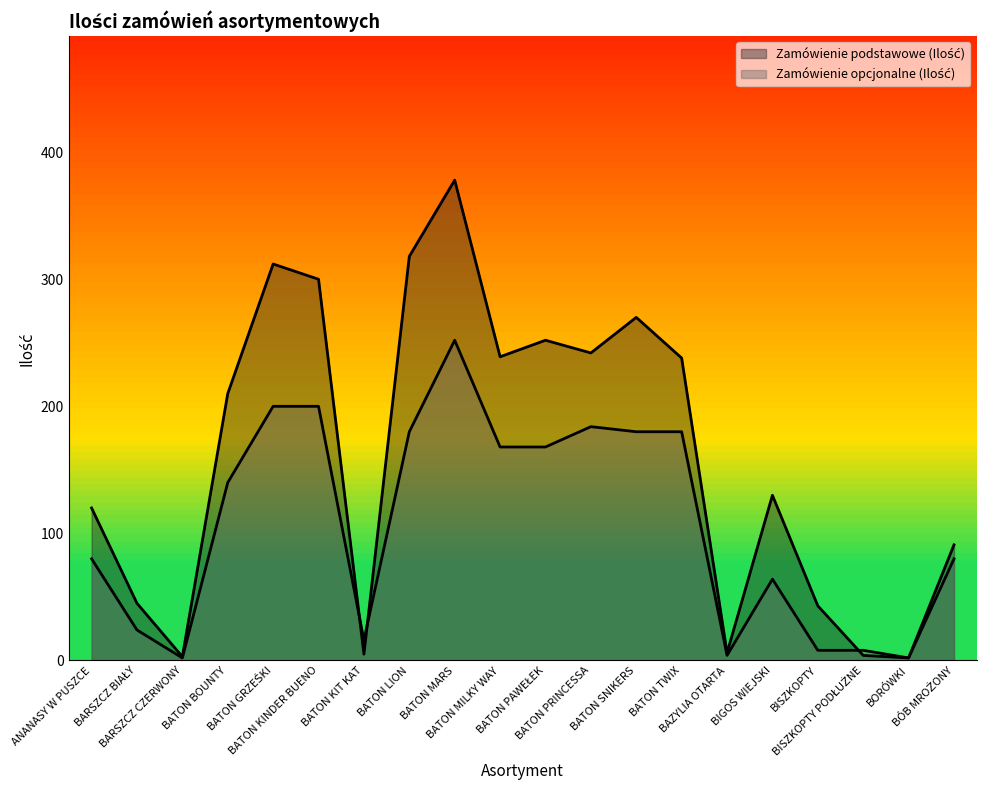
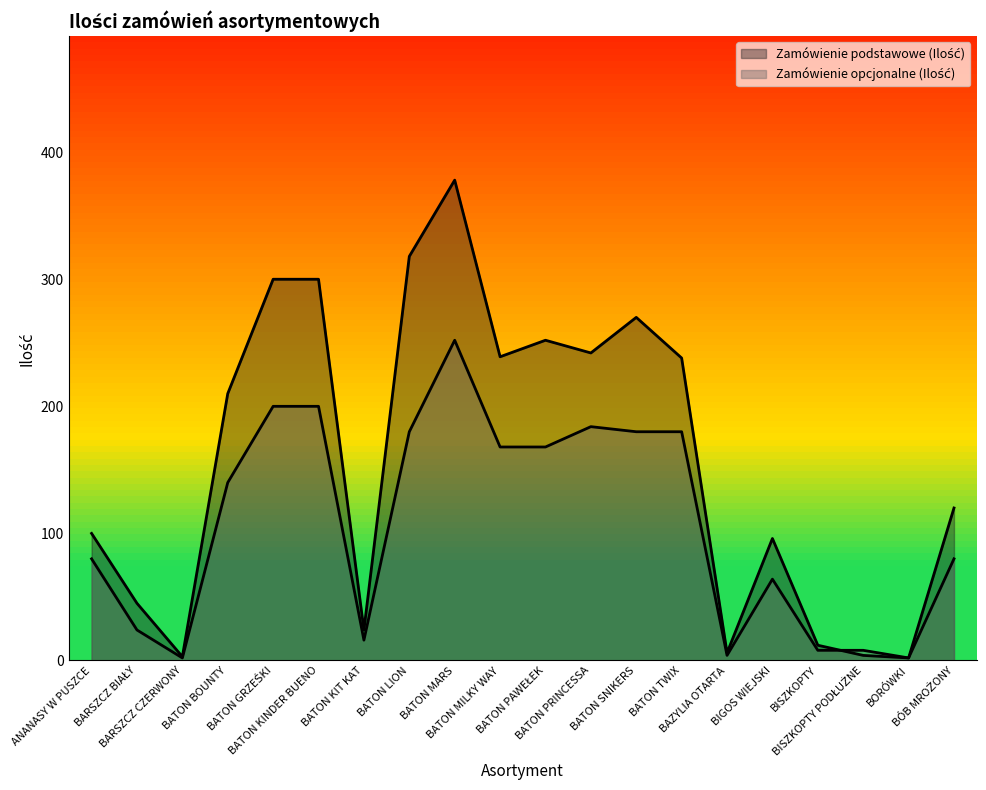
Zamówienie podstawowe (Ilość), ANANASY W PUSZCE: 120 -> 100
Zamówienie podstawowe (Ilość), BATON GRZEŚKI: 312 -> 300
Zamówienie podstawowe (Ilość), BATON KIT KAT: 5 -> 24
Zamówienie podstawowe (Ilość), BIGOS WIEJSKI: 130 -> 96
Zamówienie podstawowe (Ilość), BISZKOPTY: 43 -> 12
Zamówienie podstawowe (Ilość), BÓB MROŻONY: 91 -> 120
